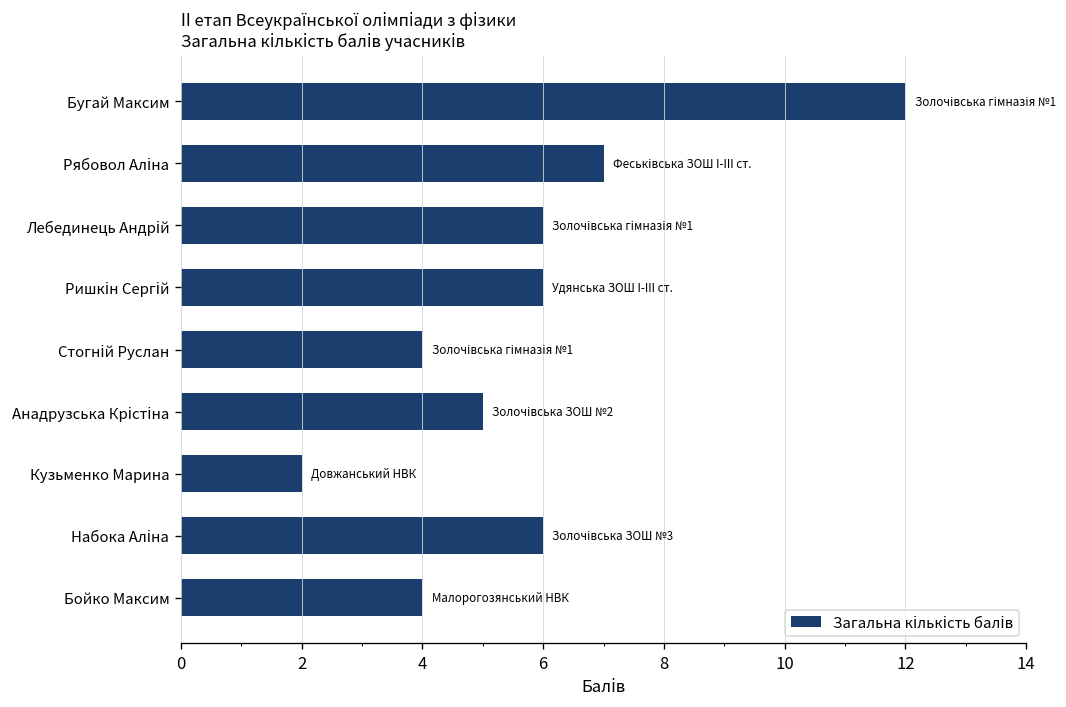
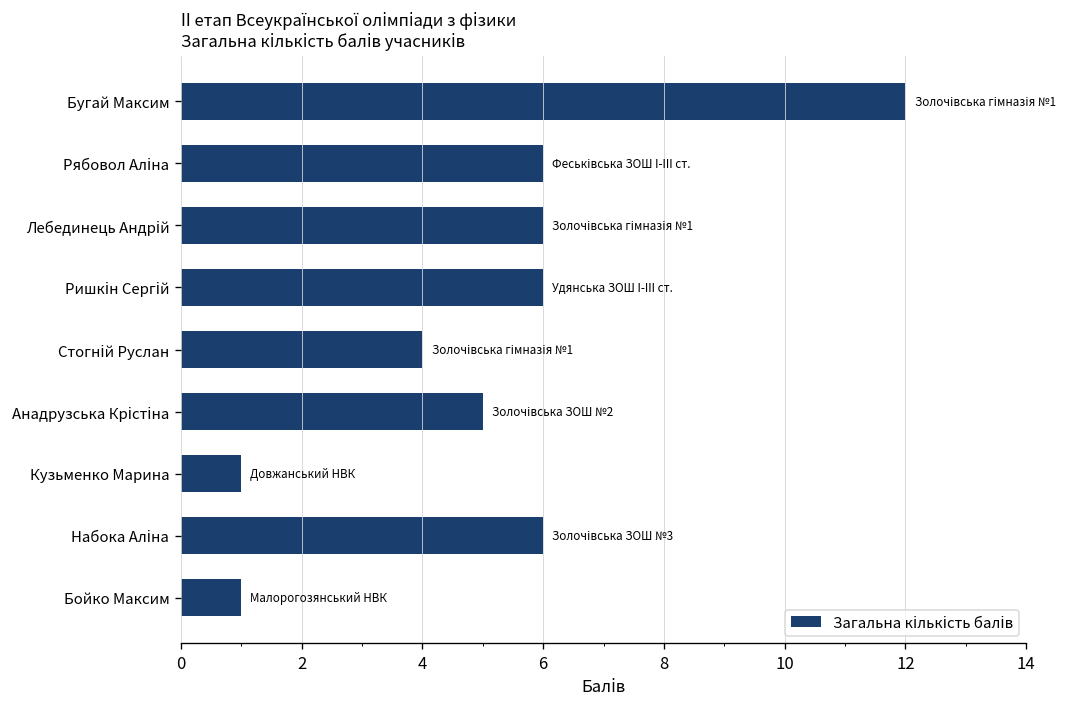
Рябовол Аліна: 7 -> 6
Кузьменко Марина: 2 -> 1
Бойко Максим: 4 -> 1
